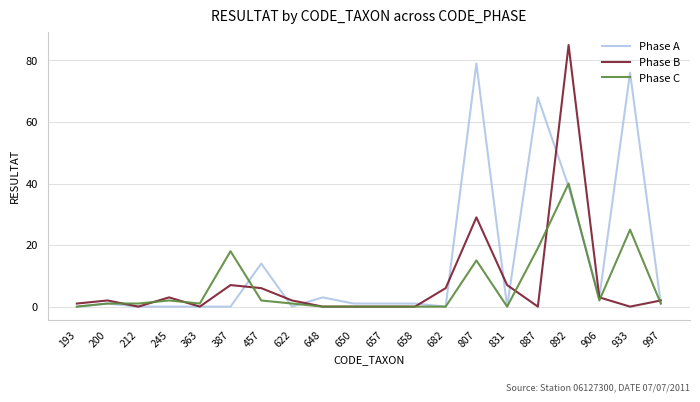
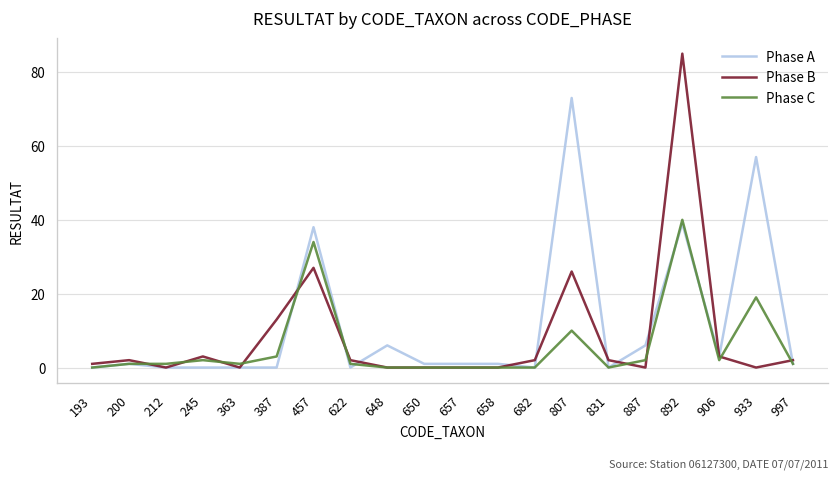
Phase B, 387: 7 -> 13
Phase C, 387: 18 -> 3
Phase A, 457: 14 -> 38
Phase B, 457: 6 -> 27
Phase C, 457: 2 -> 34
Phase A, 648: 3 -> 6
Phase B, 682: 6 -> 2
Phase A, 807: 79 -> 73
Phase B, 807: 29 -> 26
Phase C, 807: 15 -> 10
Phase B, 831: 7 -> 2
Phase A, 887: 68 -> 6
Phase C, 887: 19 -> 2
Phase A, 933: 76 -> 57
Phase C, 933: 25 -> 19
